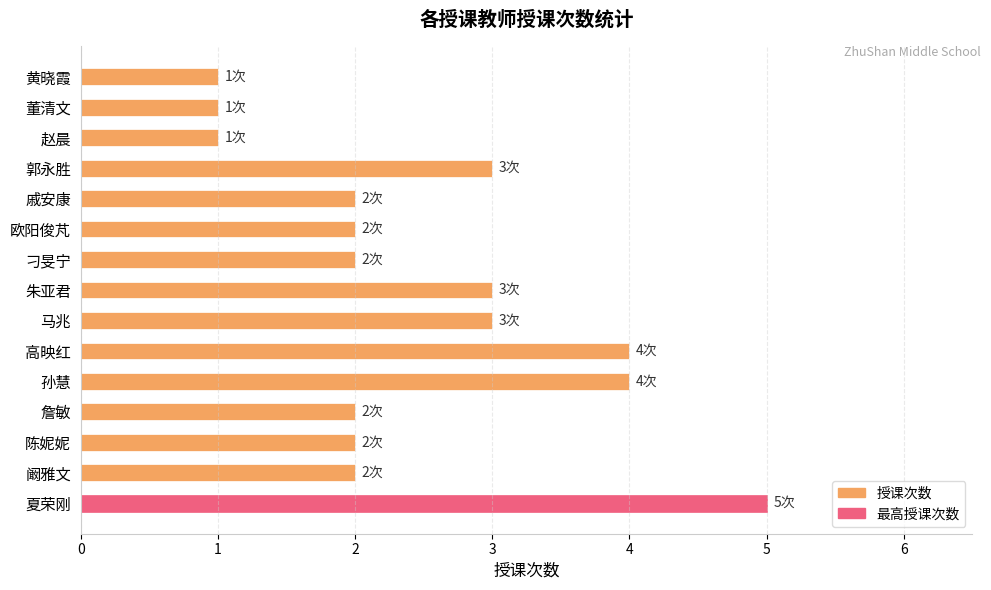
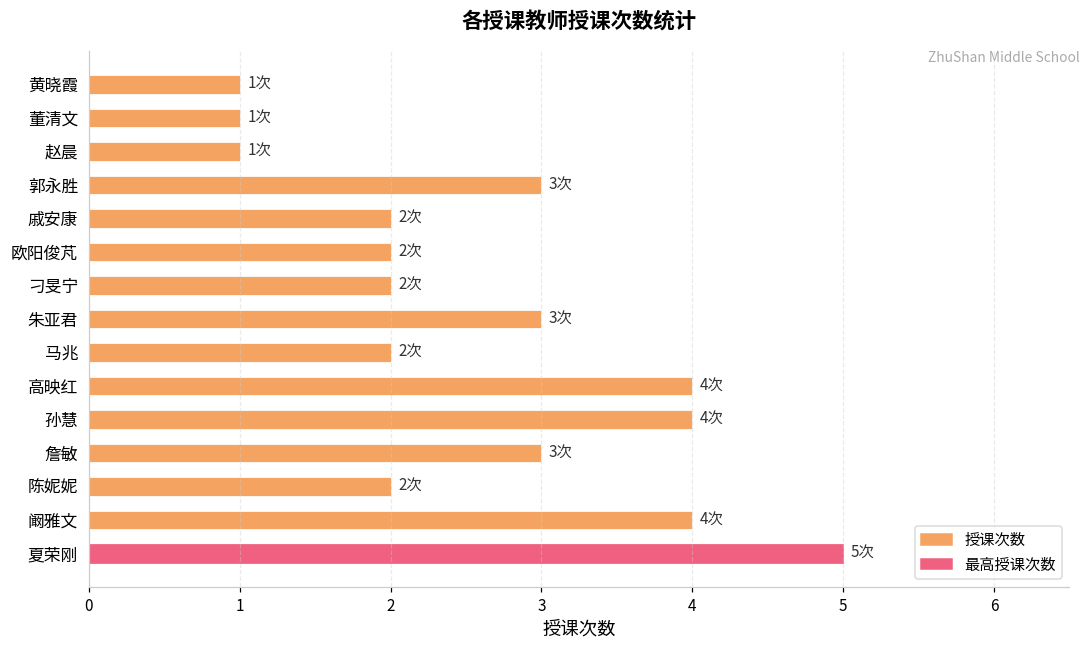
马兆: 3次 -> 2次
詹敏: 2次 -> 3次
阚雅文: 2次 -> 4次
